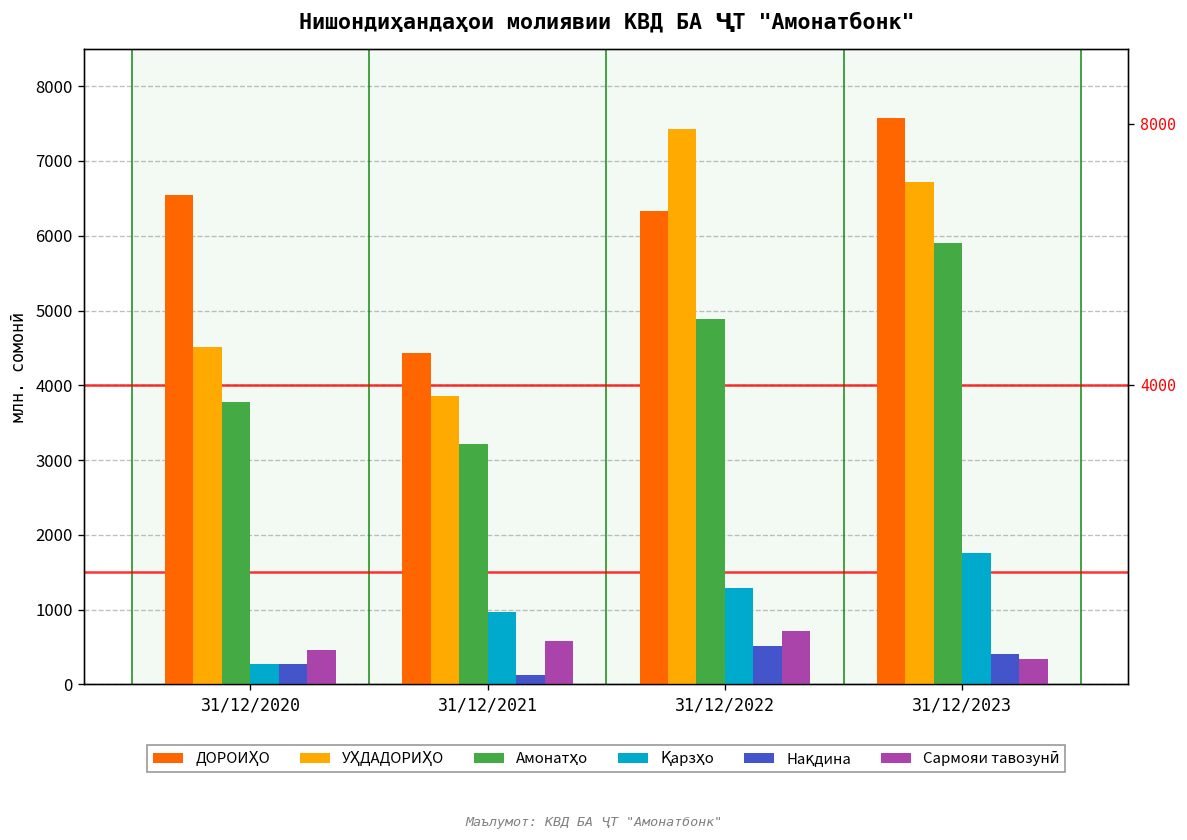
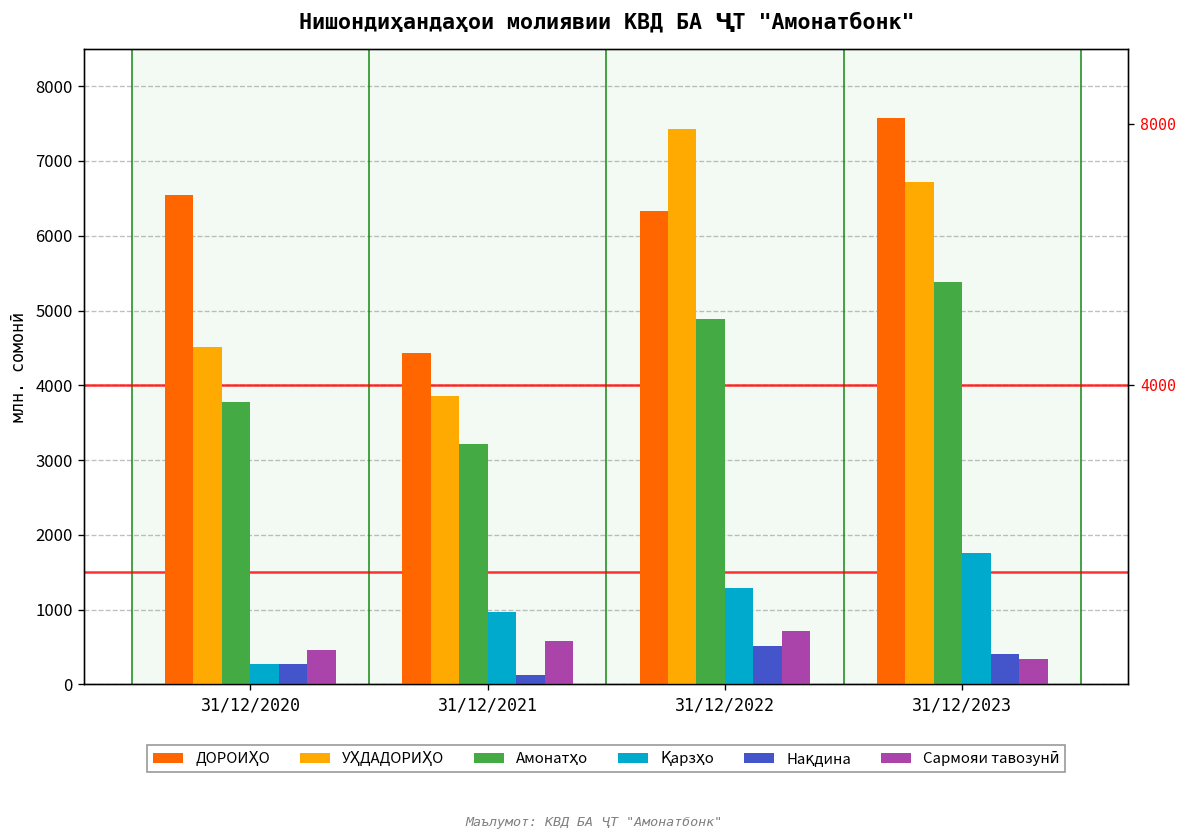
Амонатҳо, 31/12/2023: 5900 -> 5400
